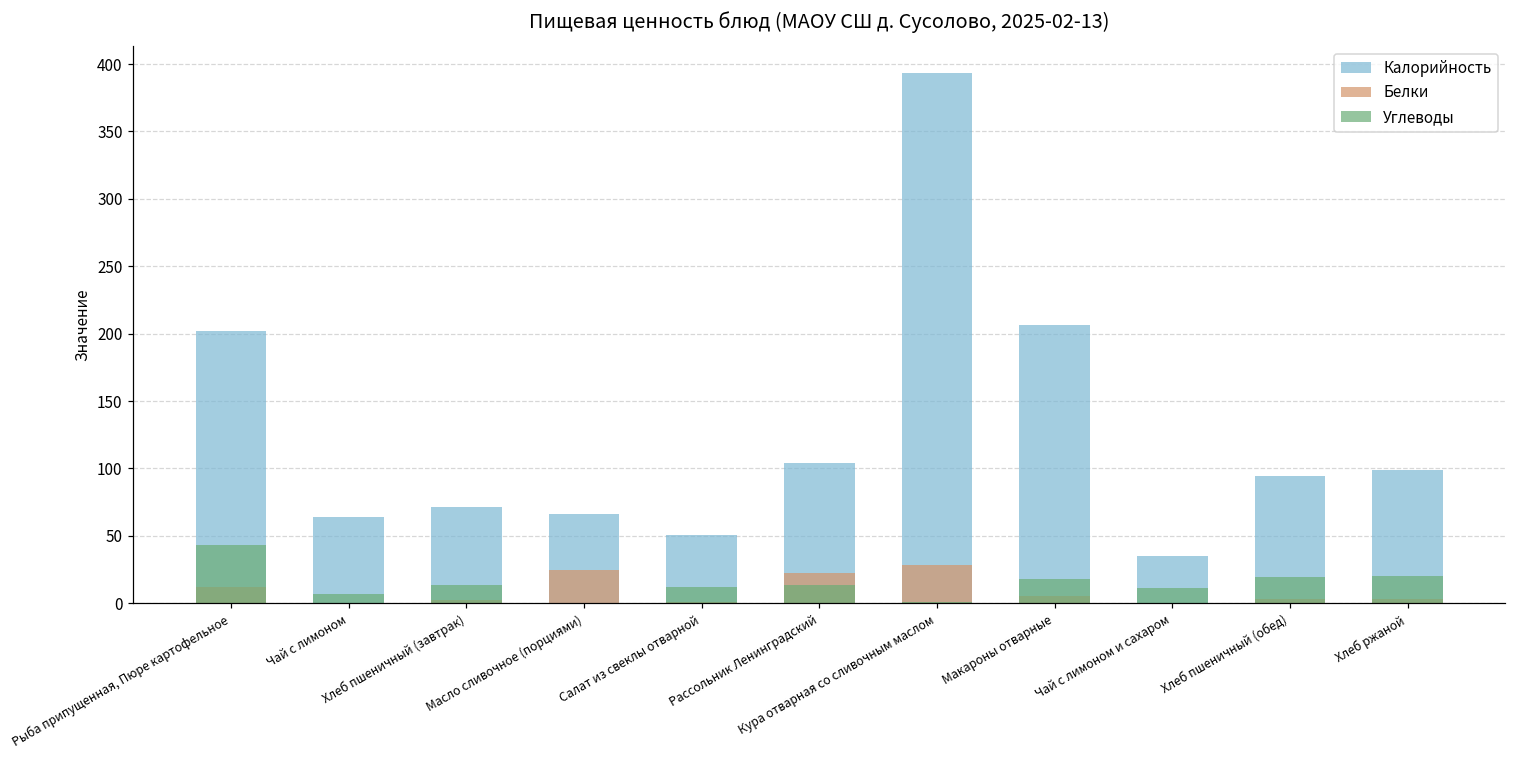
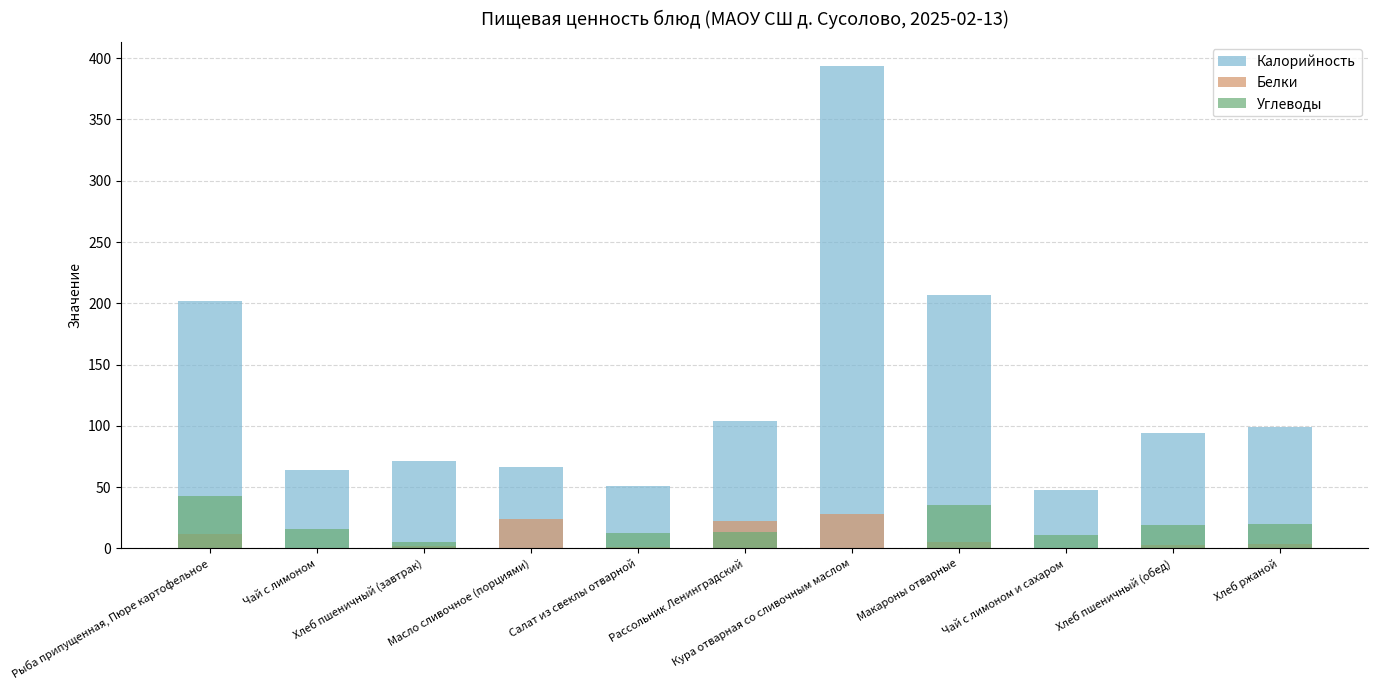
Углеводы, Чай с лимоном: 7 -> 16
Углеводы, Хлеб пшеничный (завтрак): 14 -> 6
Углеводы, Макароны отварные: 18 -> 35
Калорийность, Чай с лимоном и сахаром: 35 -> 48
